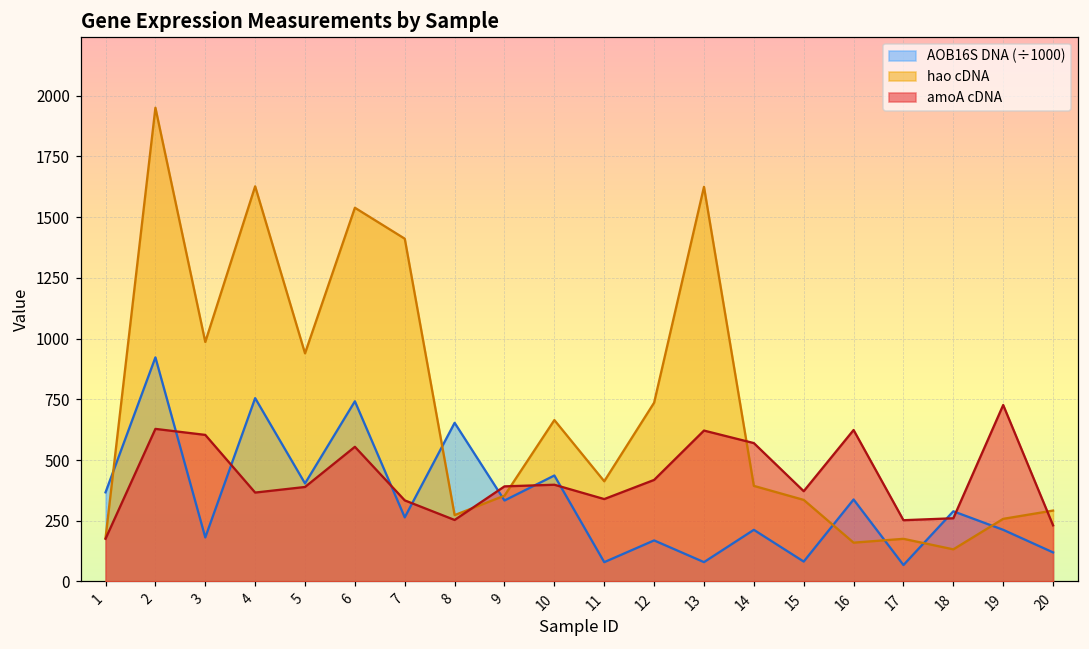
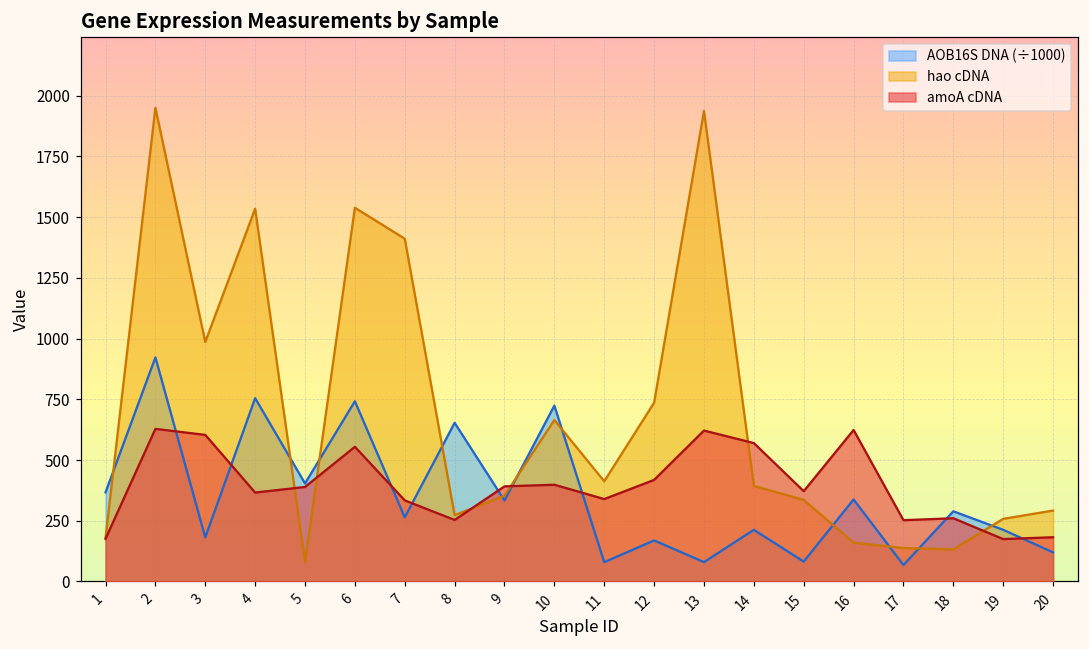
hao cDNA, 4: 1630 -> 1530
hao cDNA, 5: 940 -> 80
AOB16S DNA (÷1000), 10: 440 -> 720
hao cDNA, 13: 1620 -> 1940
hao cDNA, 17: 180 -> 140
amoA cDNA, 19: 730 -> 170
amoA cDNA, 20: 230 -> 180
